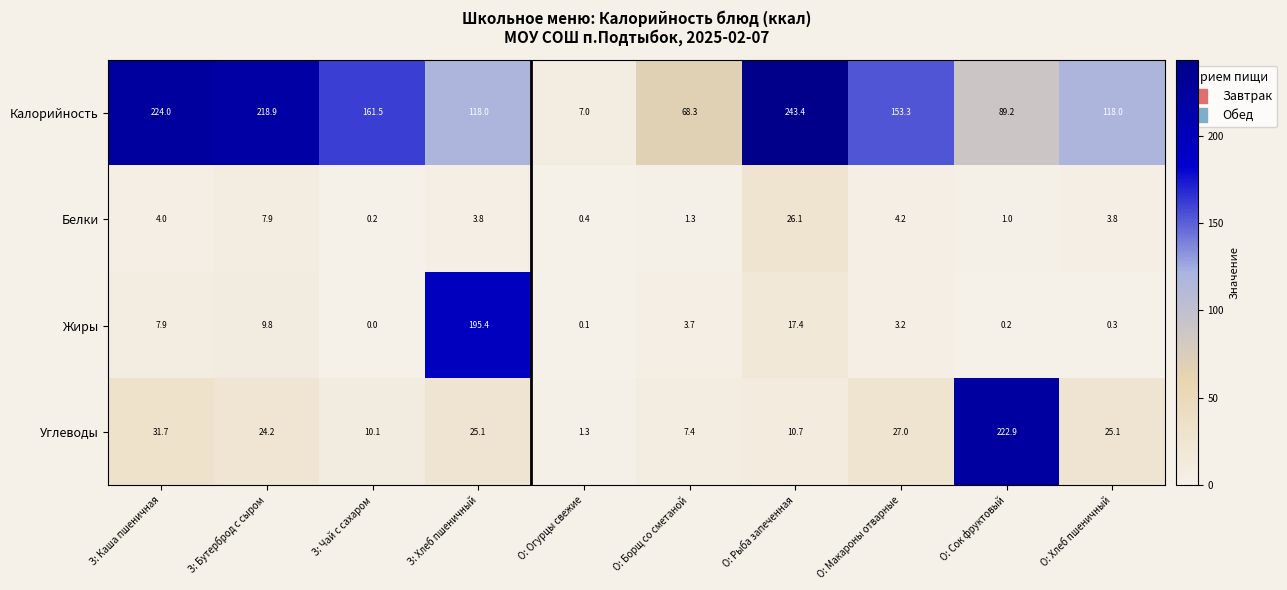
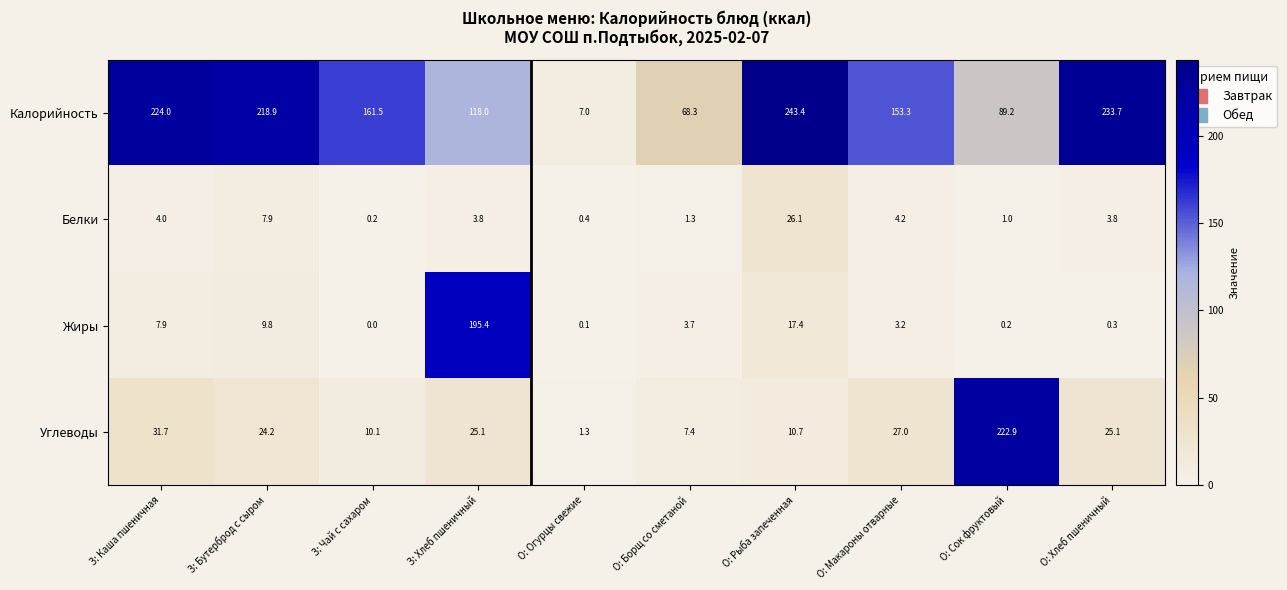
Калорийность, О: Хлеб пшеничный: 118.0 -> 233.7
